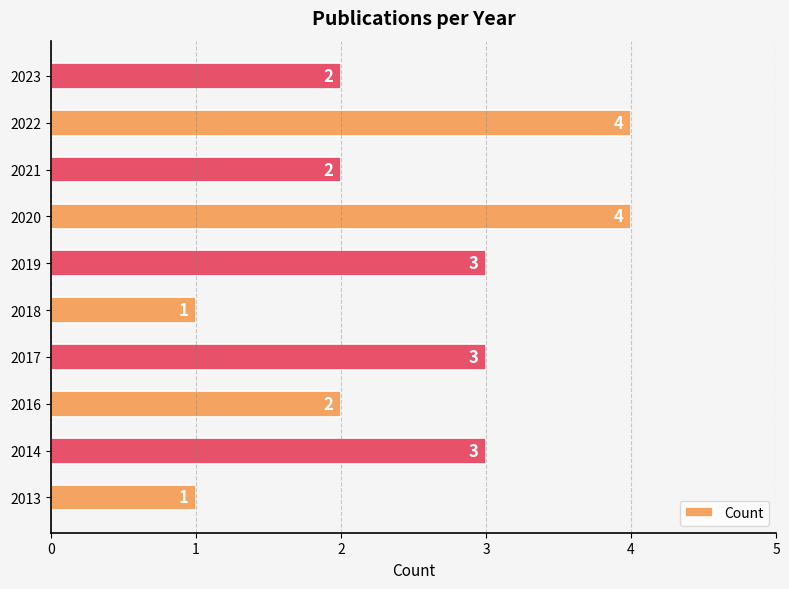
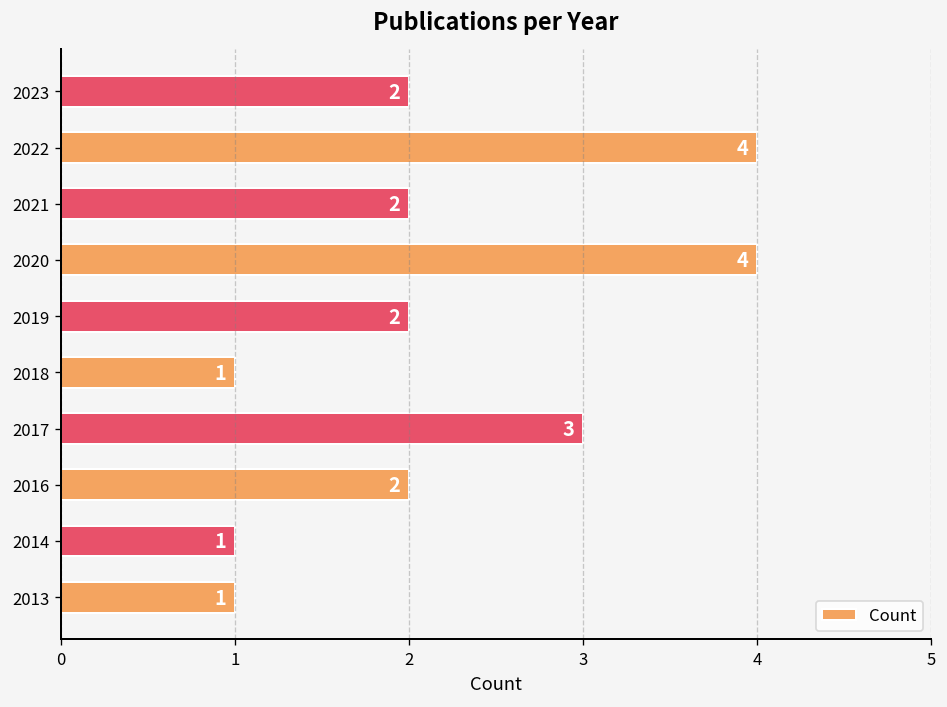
2019: 3 -> 2
2014: 3 -> 1
